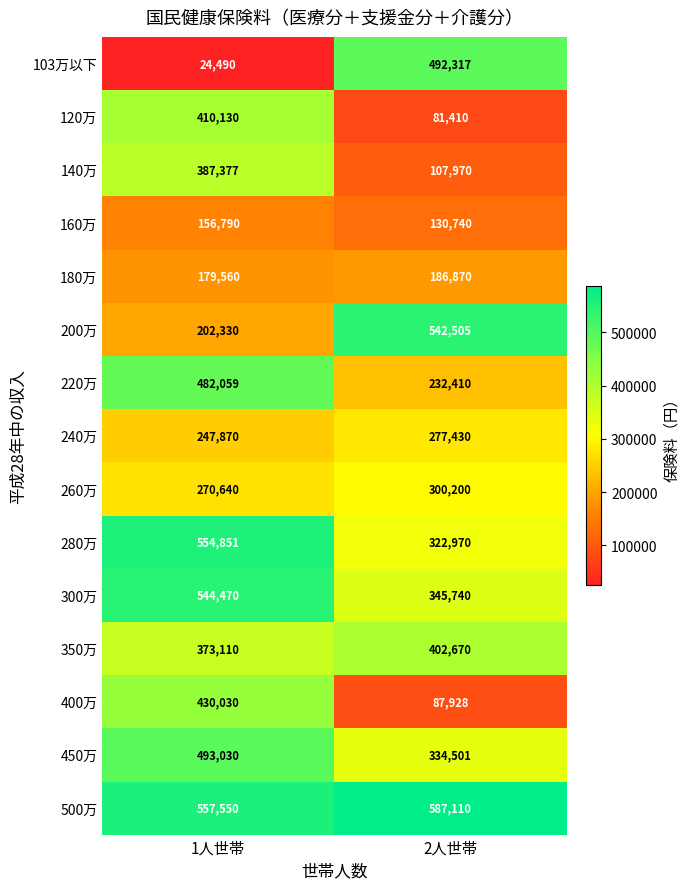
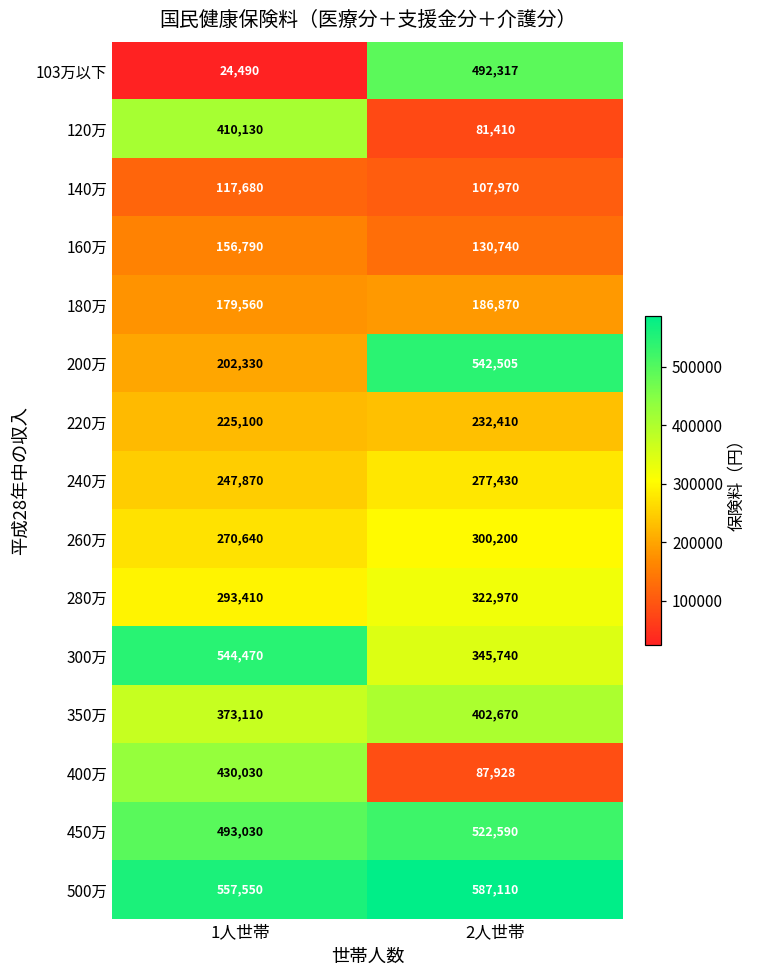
140万, 1人世帯: 387,377 -> 117,680
220万, 1人世帯: 482,059 -> 225,100
280万, 1人世帯: 554,851 -> 293,410
450万, 2人世帯: 334,501 -> 522,590
